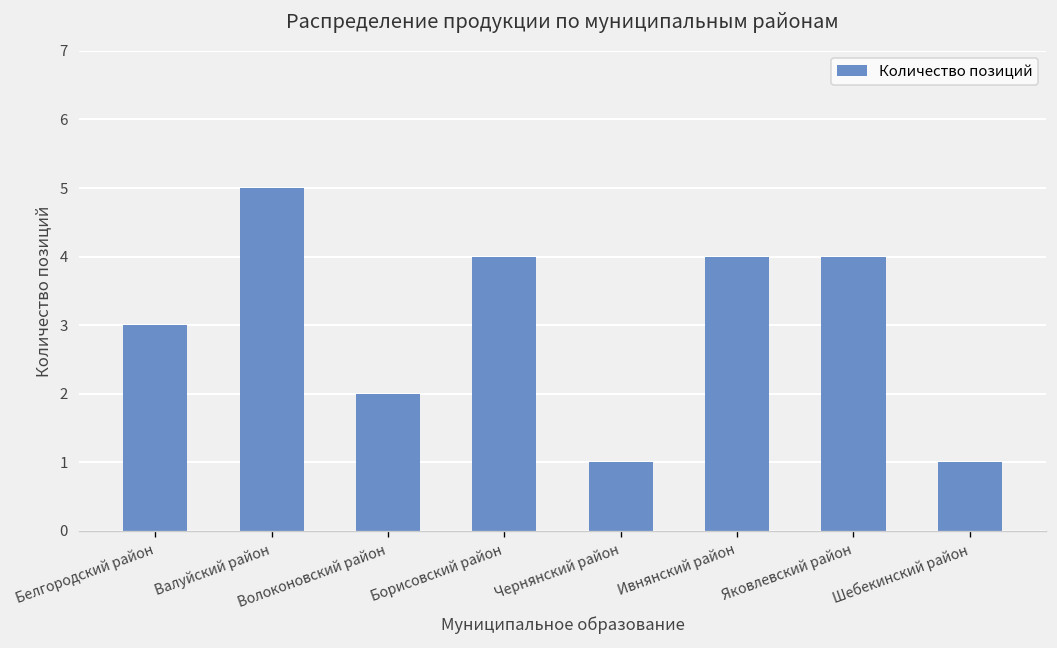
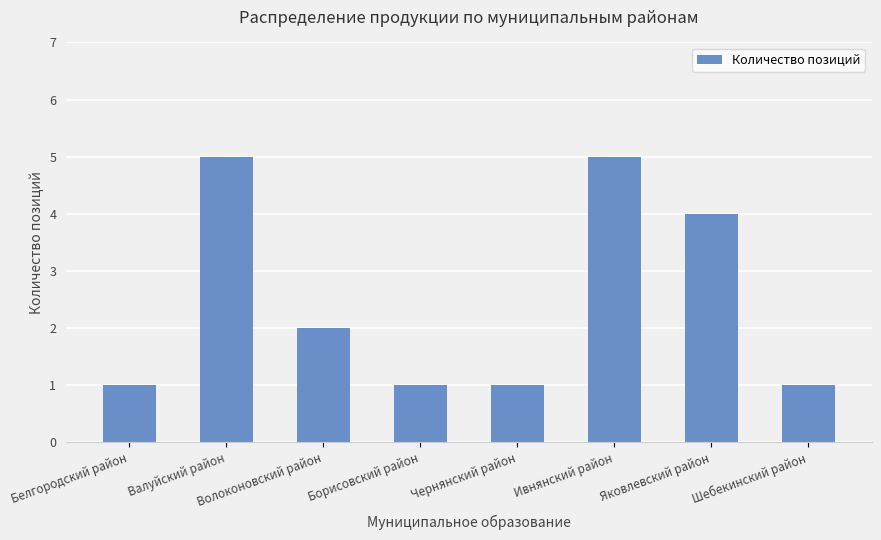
Белгородский район: 3 -> 1
Борисовский район: 4 -> 1
Ивнянский район: 4 -> 5
